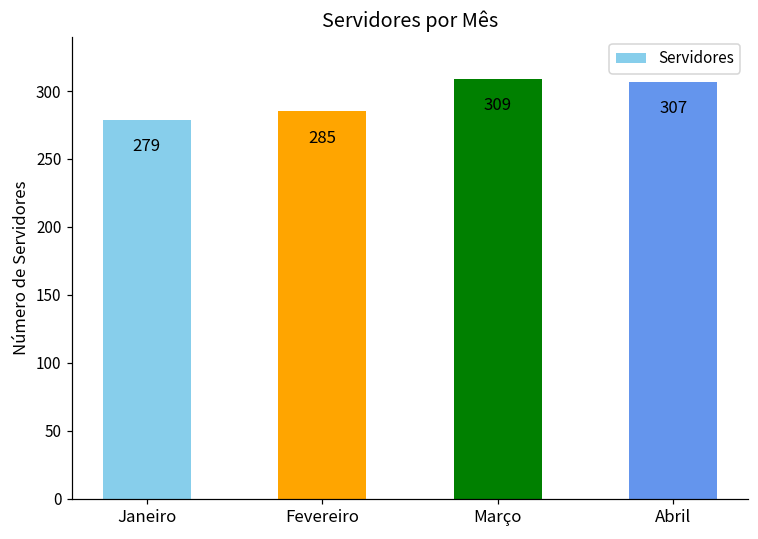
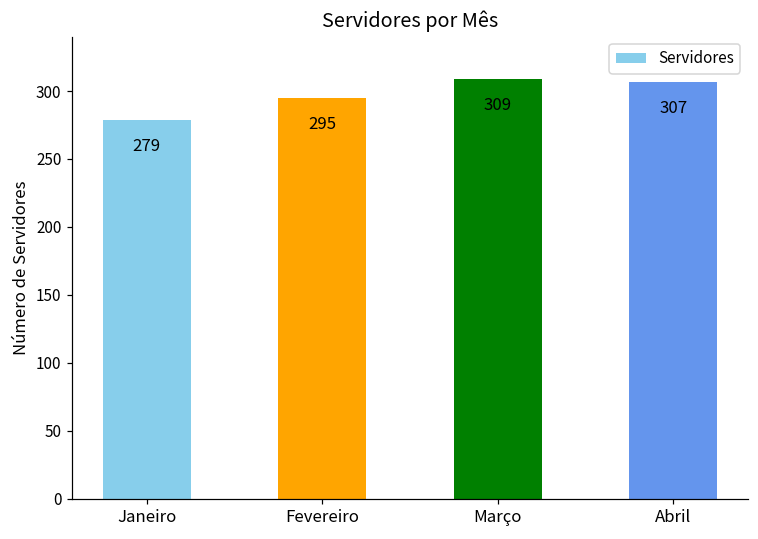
Fevereiro: 285 -> 295
